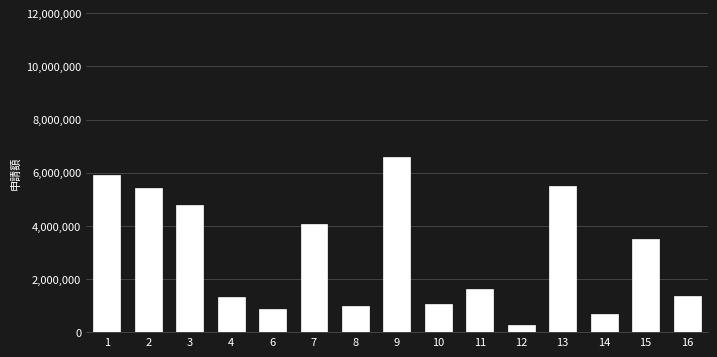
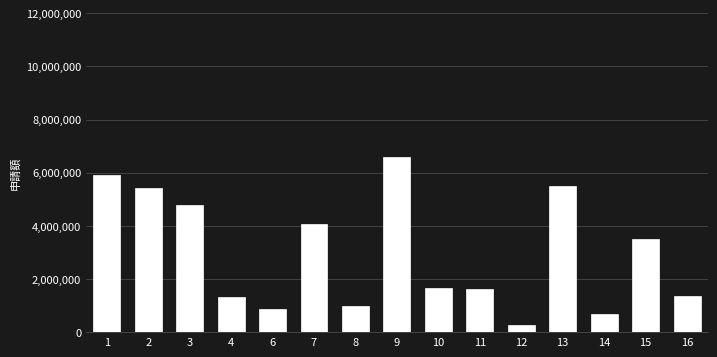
10: 1,100,000 -> 1,600,000
